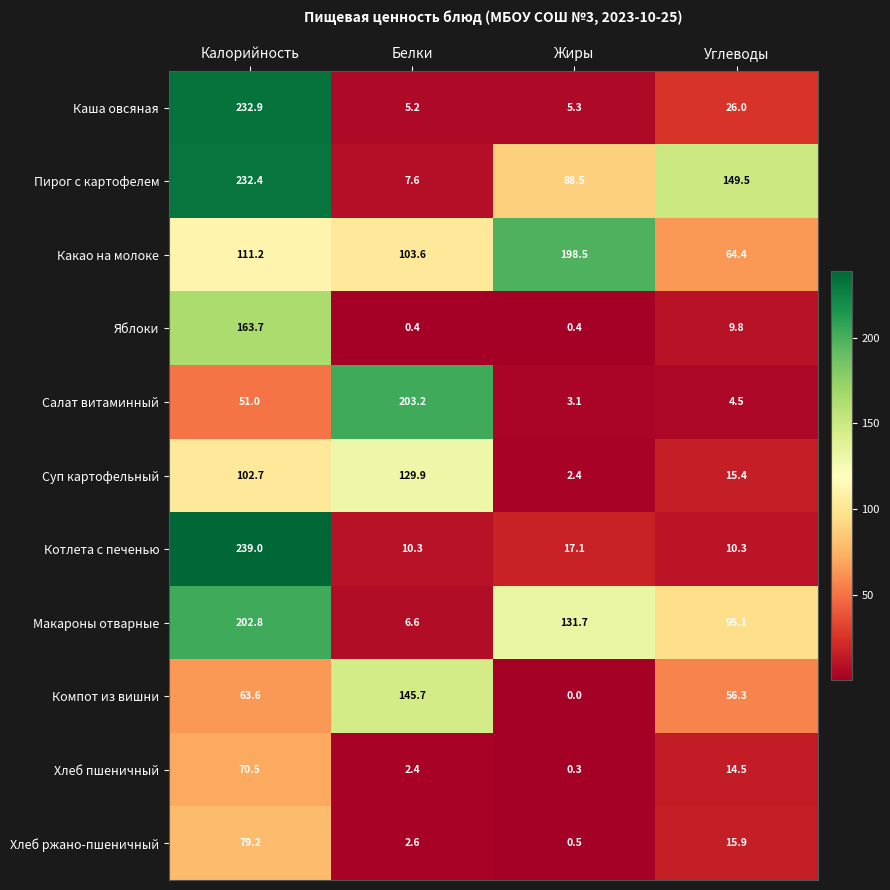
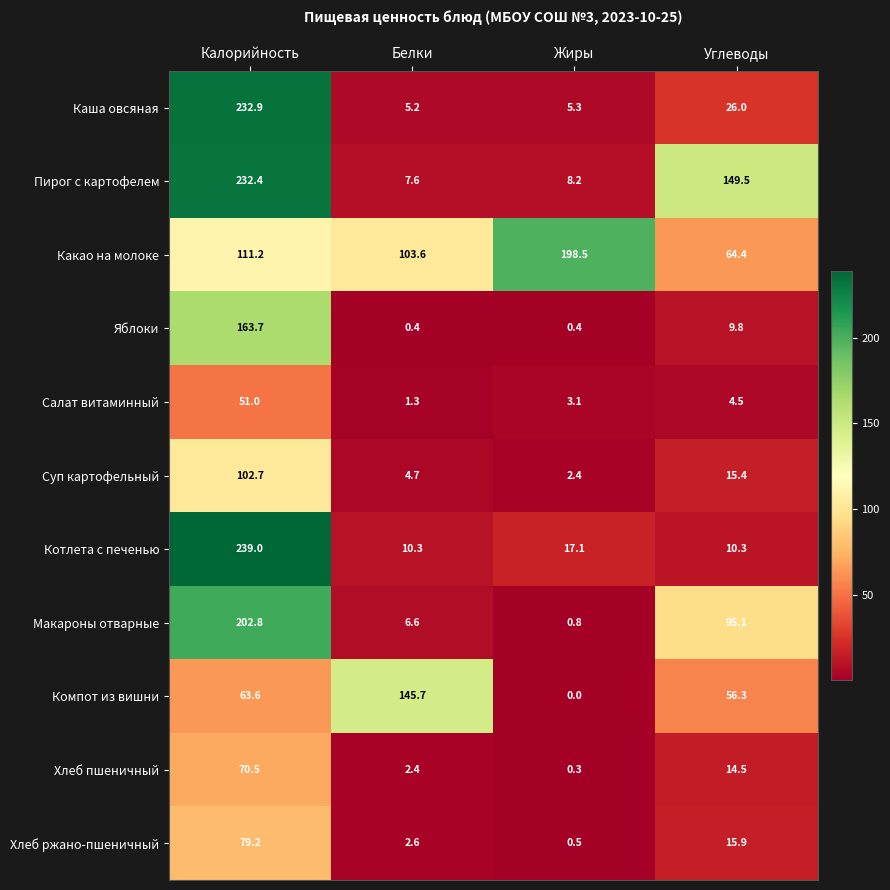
Пирог с картофелем, Жиры: 88.5 -> 8.2
Салат витаминный, Белки: 203.2 -> 1.3
Суп картофельный, Белки: 129.9 -> 4.7
Макароны отварные, Жиры: 131.7 -> 0.8
